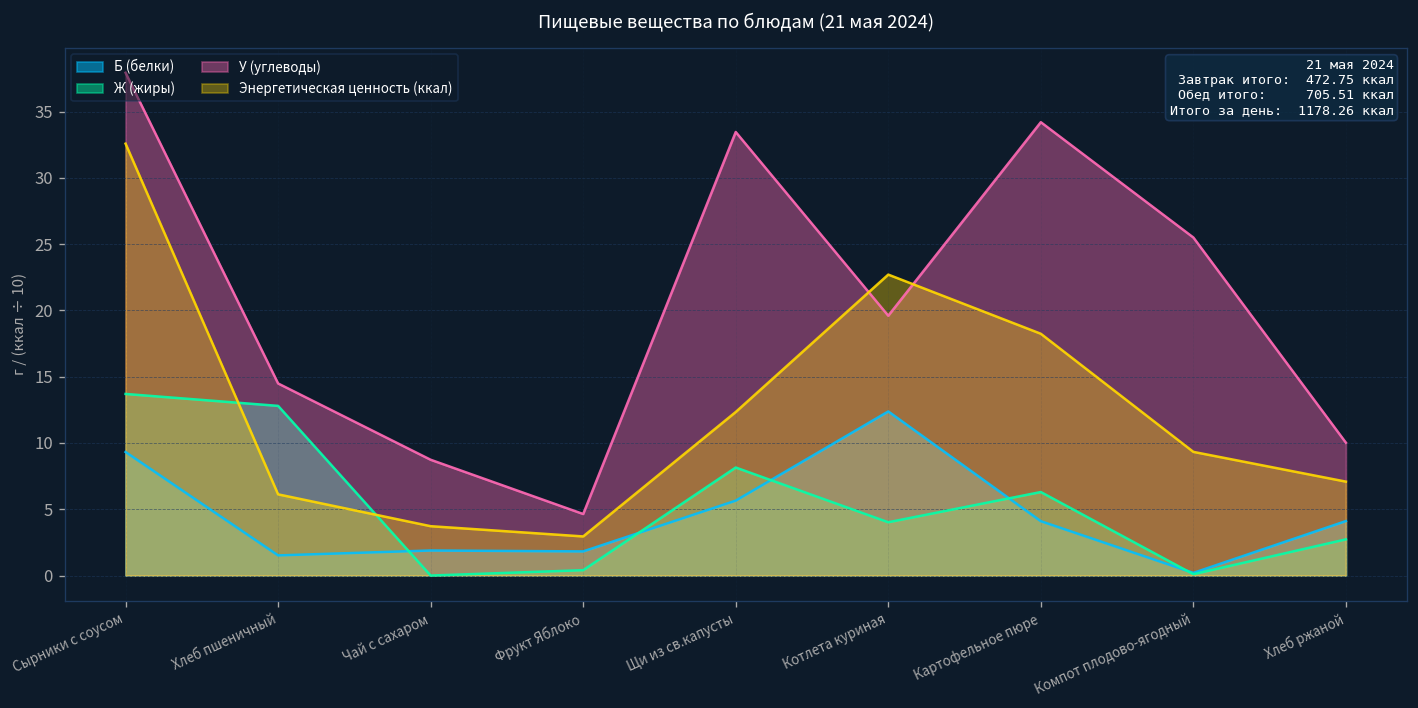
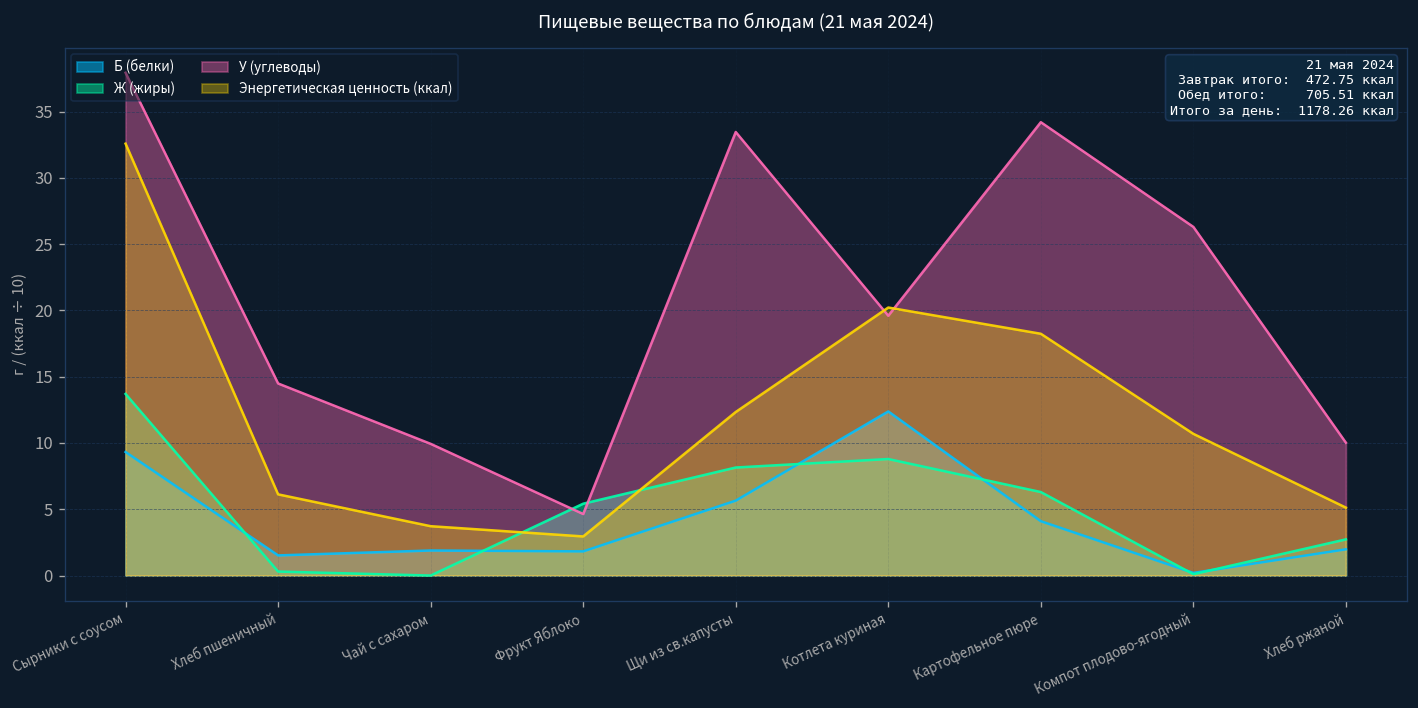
Ж (жиры), Хлеб пшеничный: 12.8 -> 0.3
У (углеводы), Чай с сахаром: 8.7 -> 9.9
Ж (жиры), Фрукт Яблоко: 0.4 -> 5.4
Ж (жиры), Котлета куриная: 4.0 -> 8.8
Энергетическая ценность (ккал), Котлета куриная: 22.7 -> 20.2
У (углеводы), Компот плодово-ягодный: 25.5 -> 26.3
Энергетическая ценность (ккал), Компот плодово-ягодный: 9.3 -> 10.7
Б (белки), Хлеб ржаной: 4.1 -> 2.0
Энергетическая ценность (ккал), Хлеб ржаной: 7.1 -> 5.1
